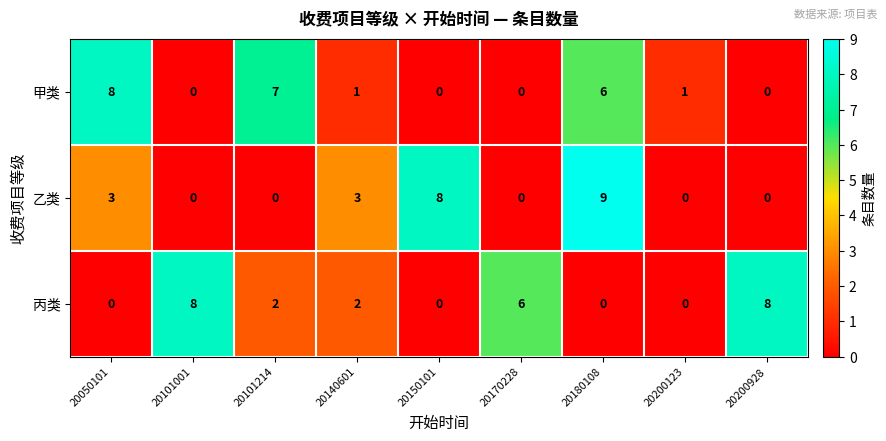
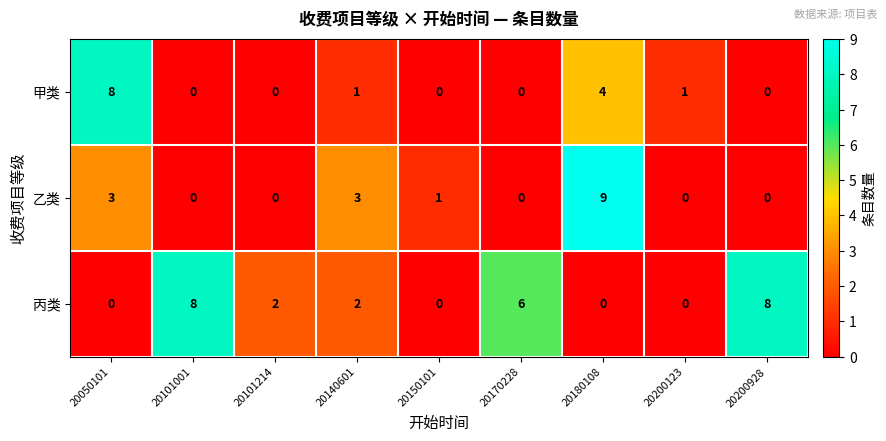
甲类, 20101214: 7 -> 0
甲类, 20180108: 6 -> 4
乙类, 20150101: 8 -> 1
